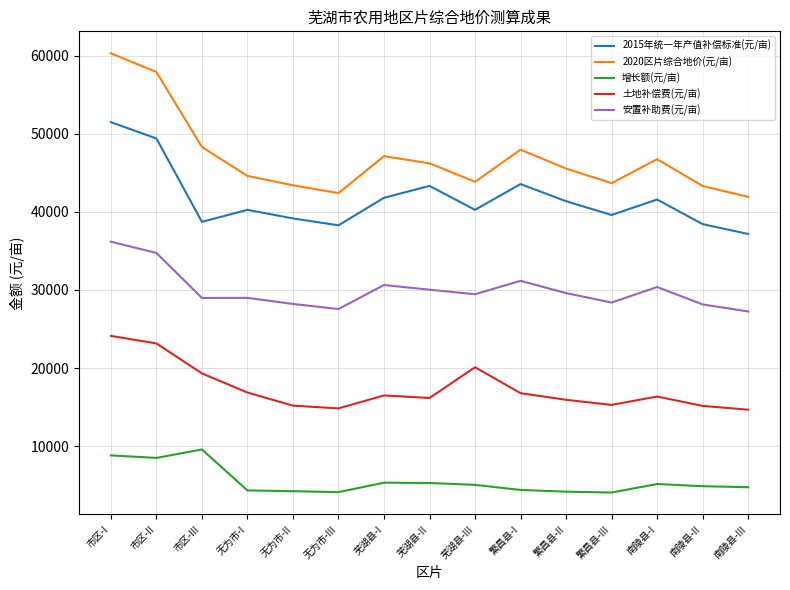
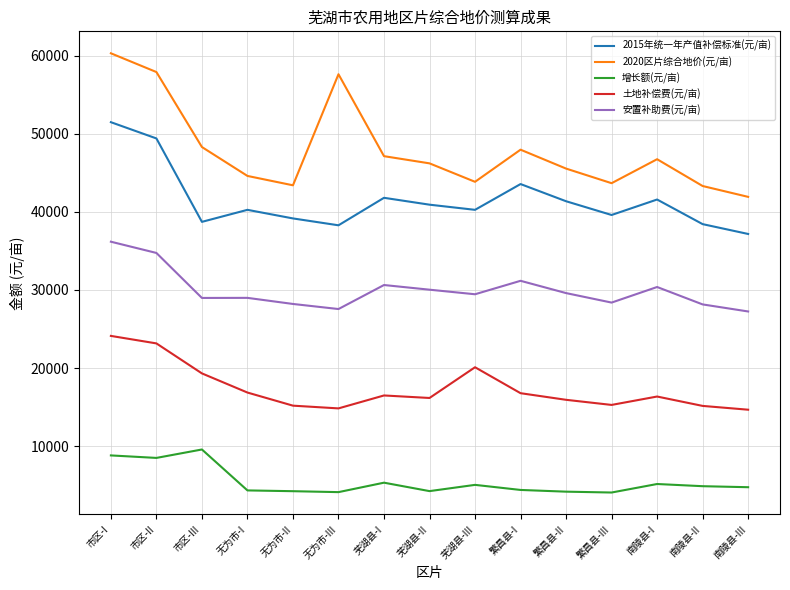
2020区片综合地价(元/亩), 无为市-III: 42000 -> 58000
2015年统一年产值补偿标准(元/亩), 芜湖县-II: 43000 -> 41000
增长额(元/亩), 芜湖县-II: 5000 -> 4000
